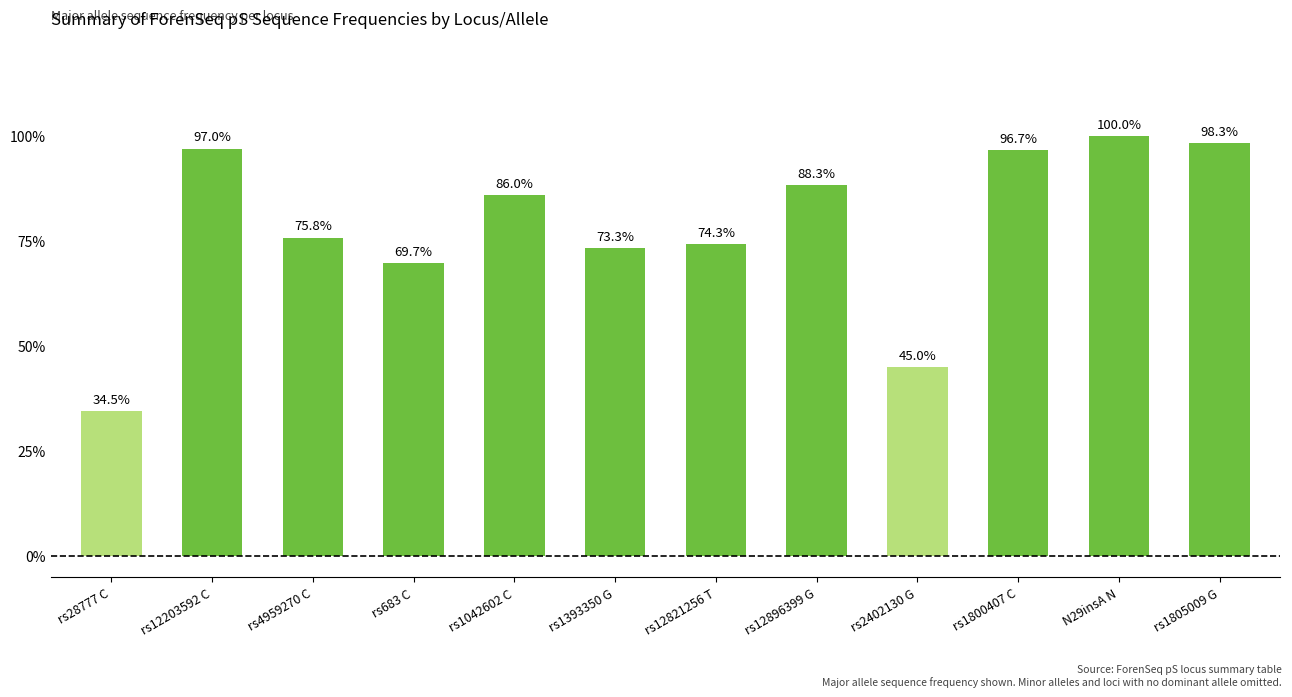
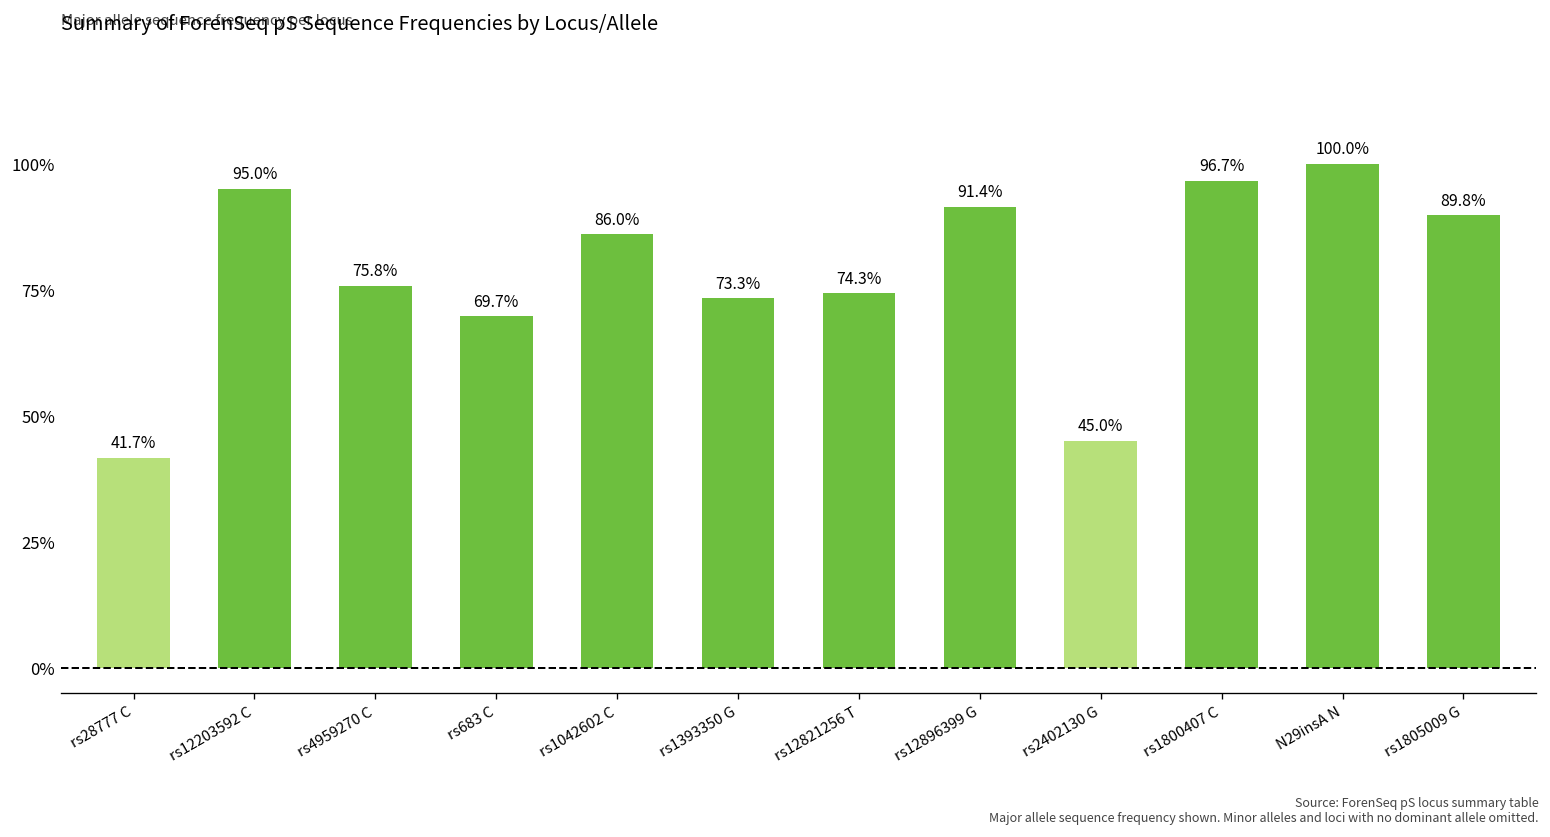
rs28777 C: 34.5% -> 41.7%
rs12203592 C: 97.0% -> 95.0%
rs12896399 G: 88.3% -> 91.4%
rs1805009 G: 98.3% -> 89.8%
